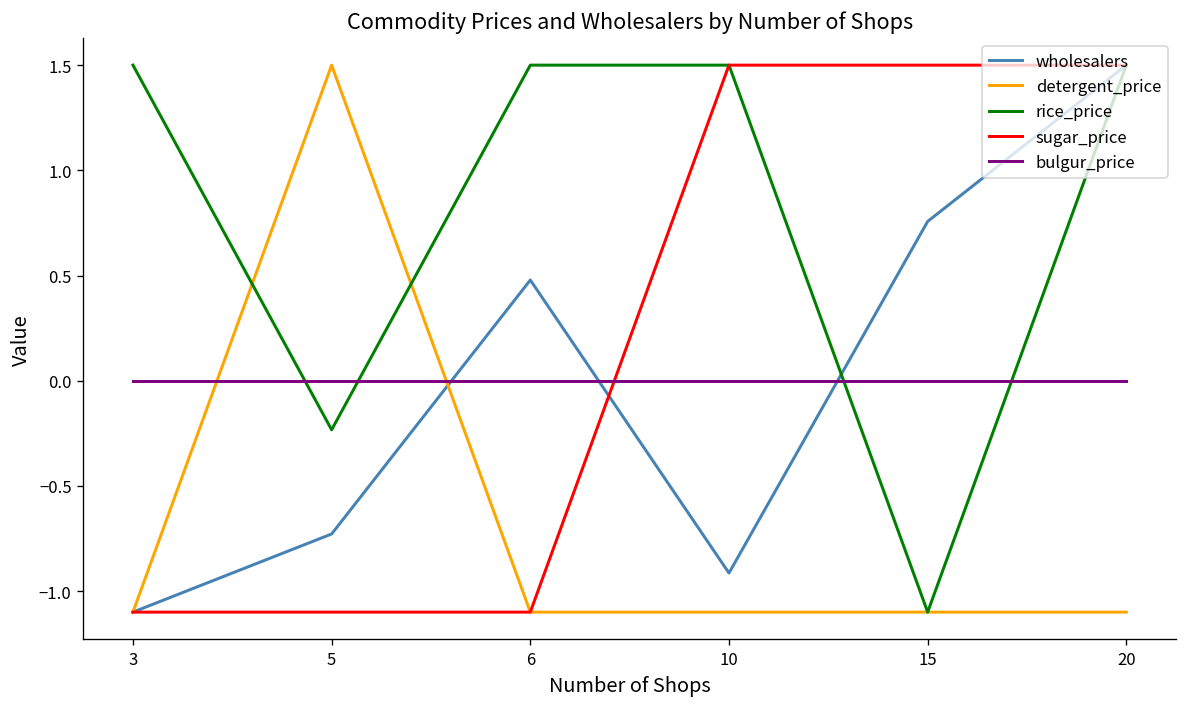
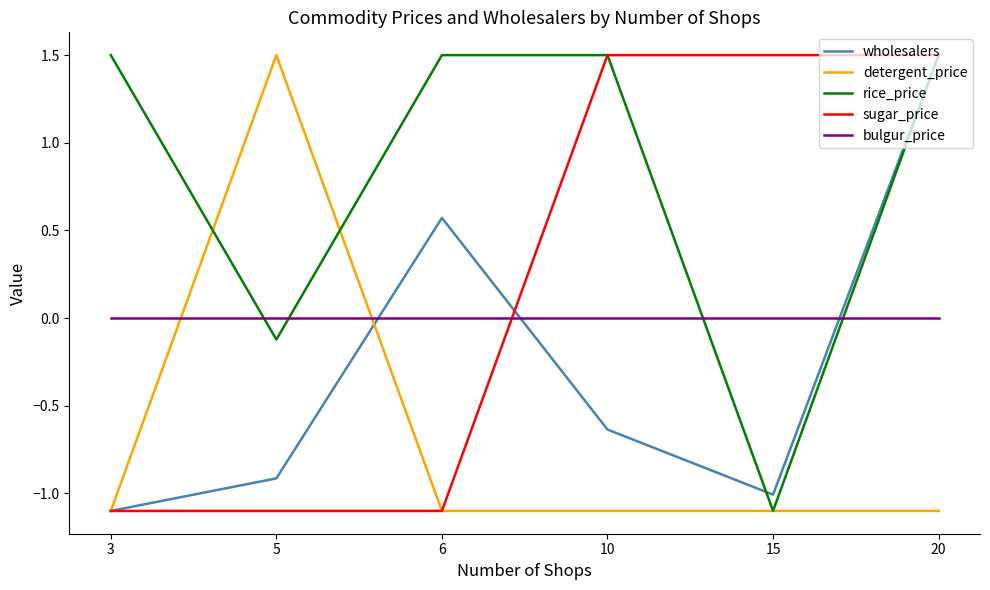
wholesalers, 5: -0.73 -> -0.91
rice_price, 5: -0.23 -> -0.12
wholesalers, 6: 0.48 -> 0.57
wholesalers, 10: -0.91 -> -0.64
wholesalers, 15: 0.76 -> -1.01
